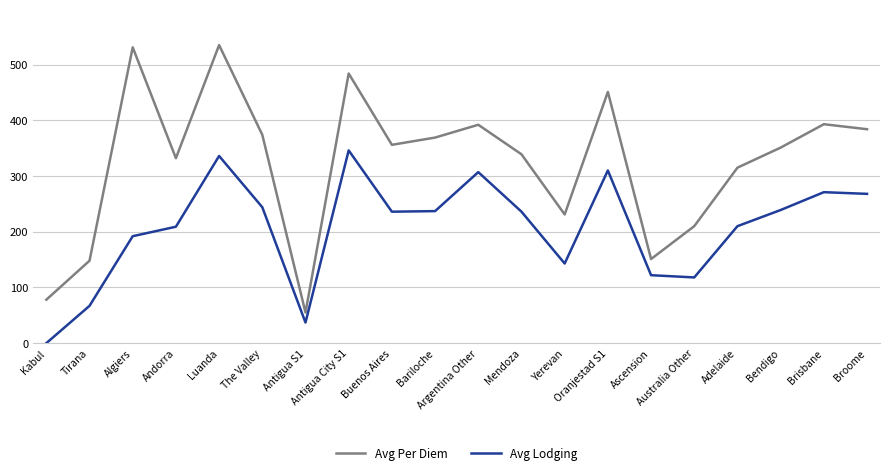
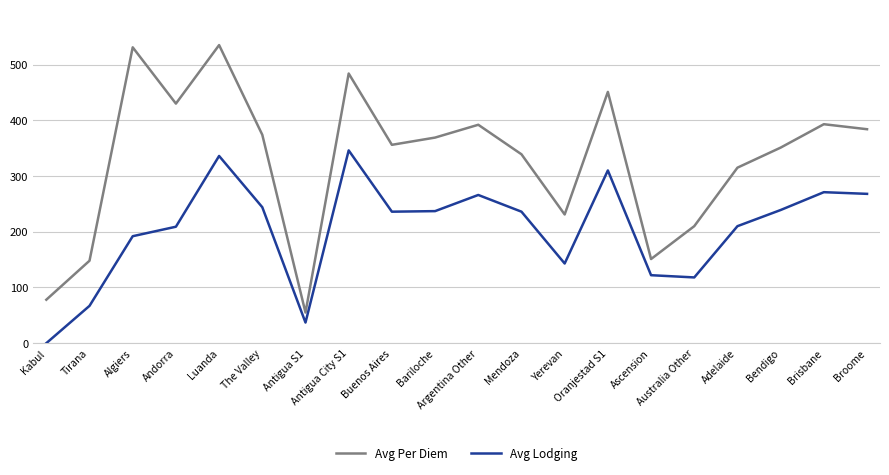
Avg Per Diem, Andorra: 330 -> 430
Avg Lodging, Argentina Other: 310 -> 270
